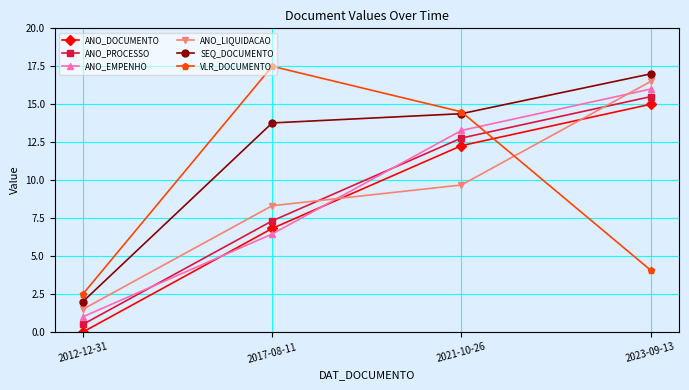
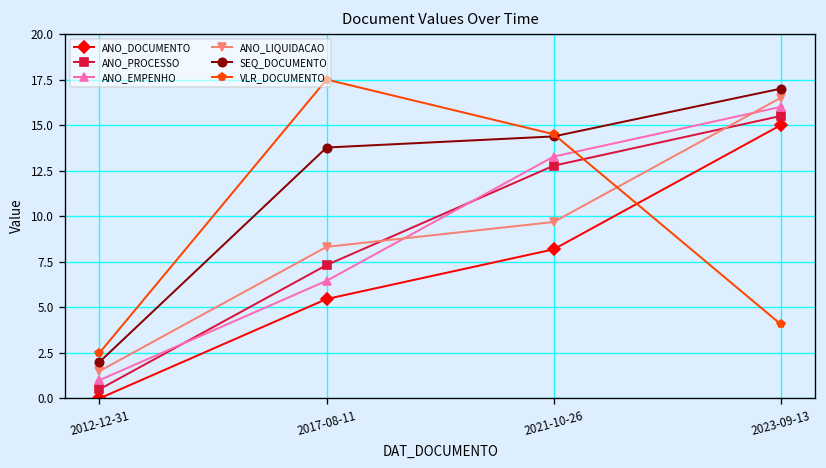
ANO_DOCUMENTO, 2017-08-11: 6.8 -> 5.5
ANO_DOCUMENTO, 2021-10-26: 12.3 -> 8.2
